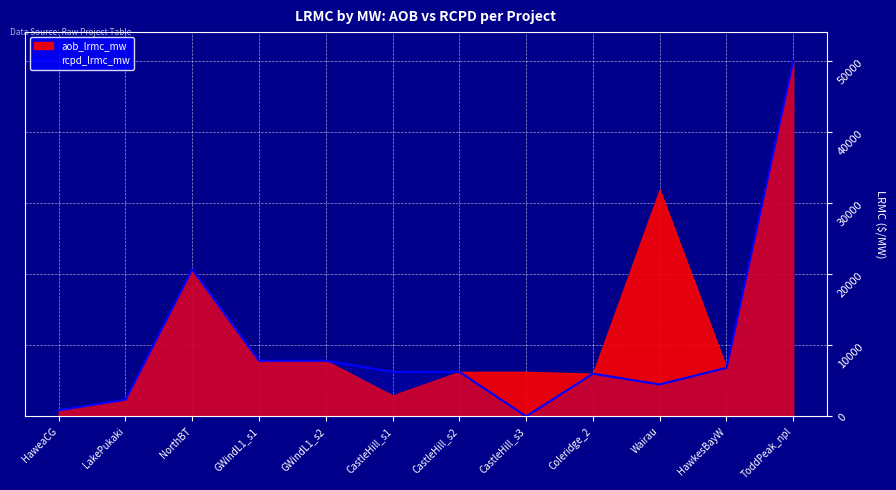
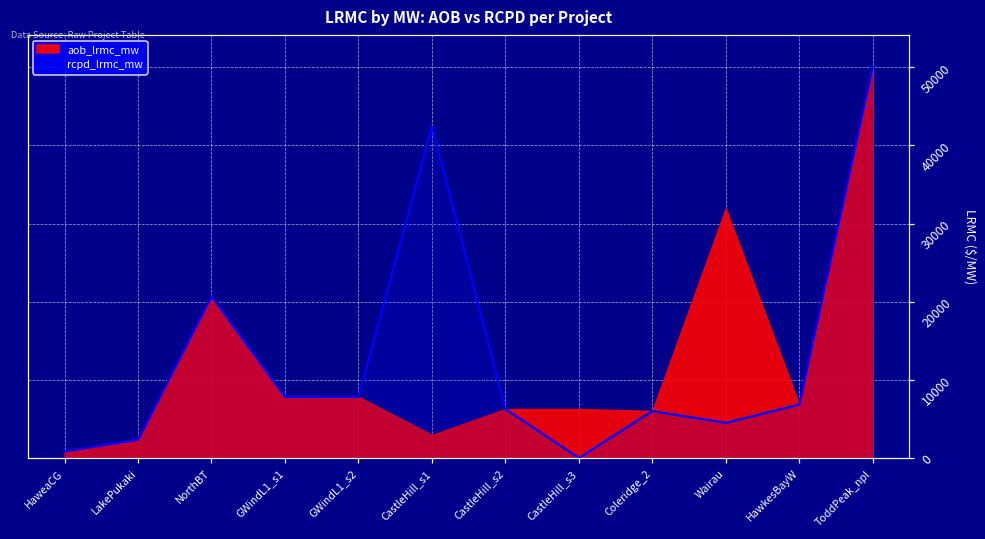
rcpd_lrmc_mw, CastleHill_s1: 6000 -> 42000
